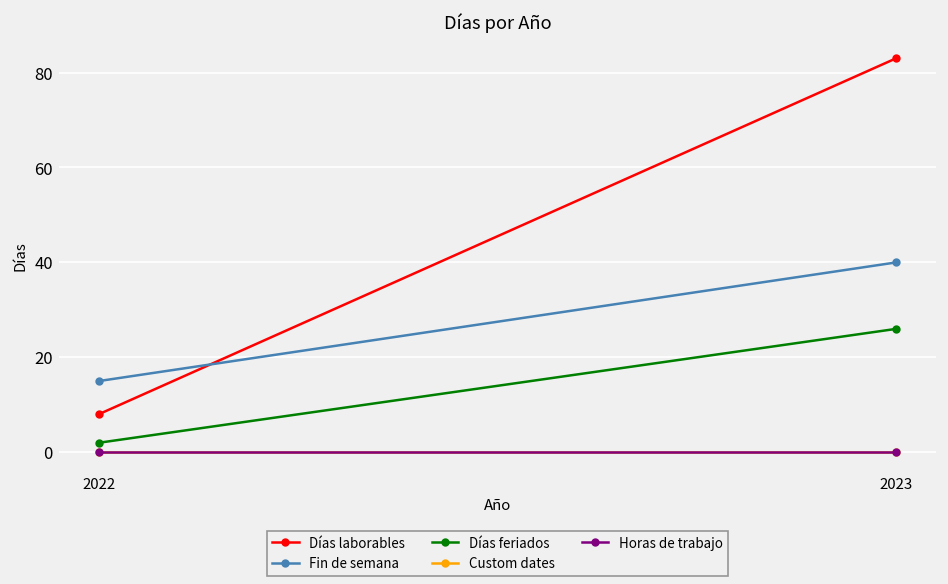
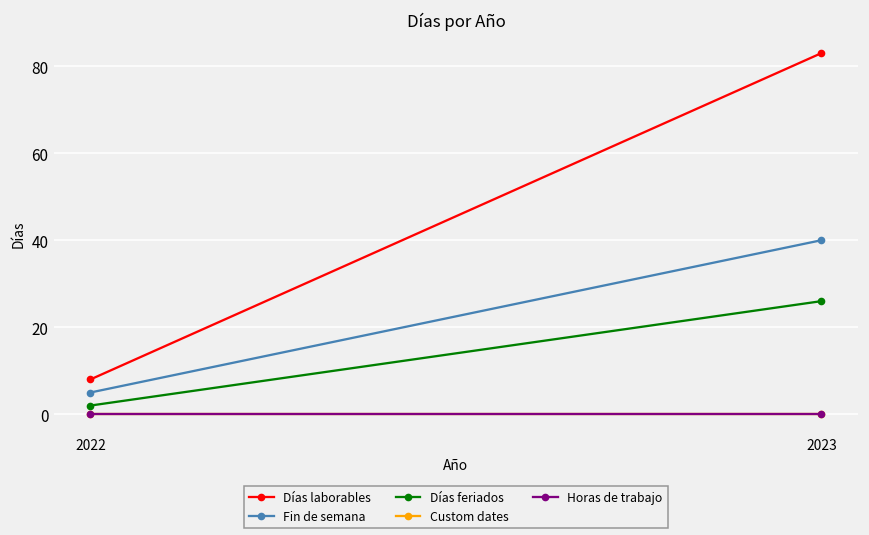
Fin de semana, 2022: 15 -> 5
